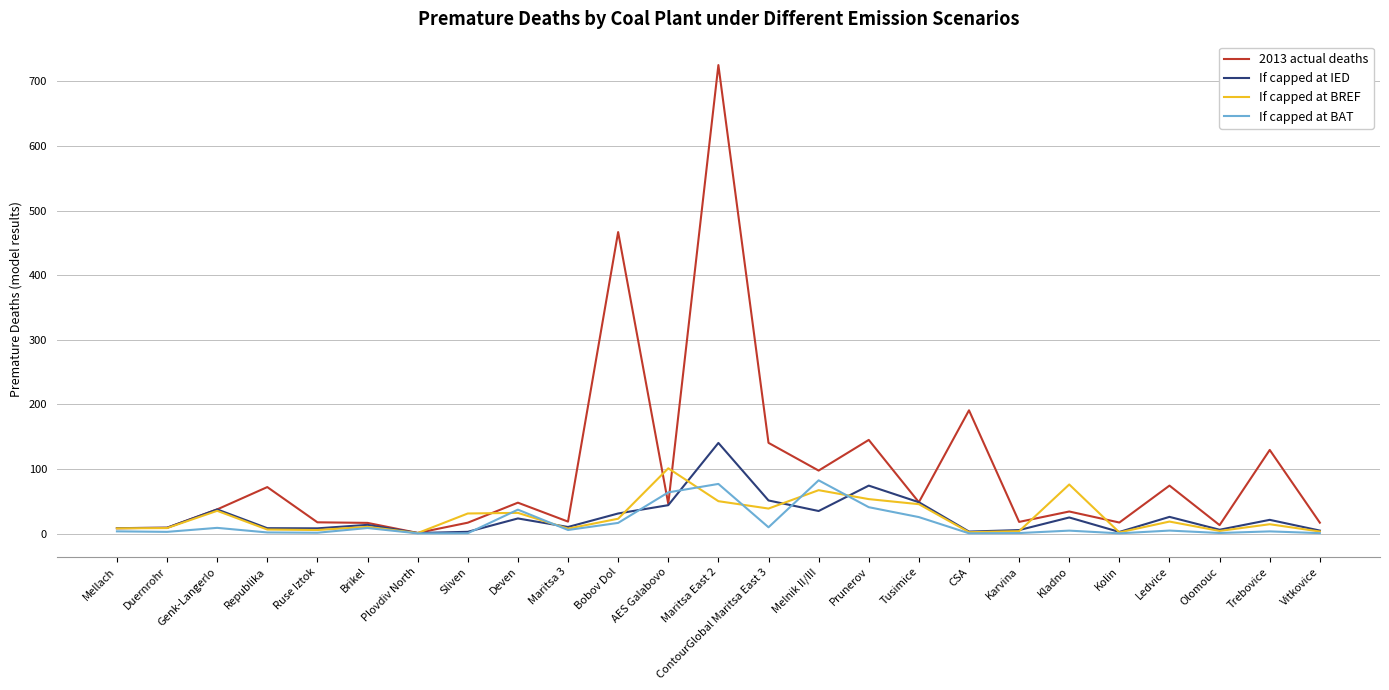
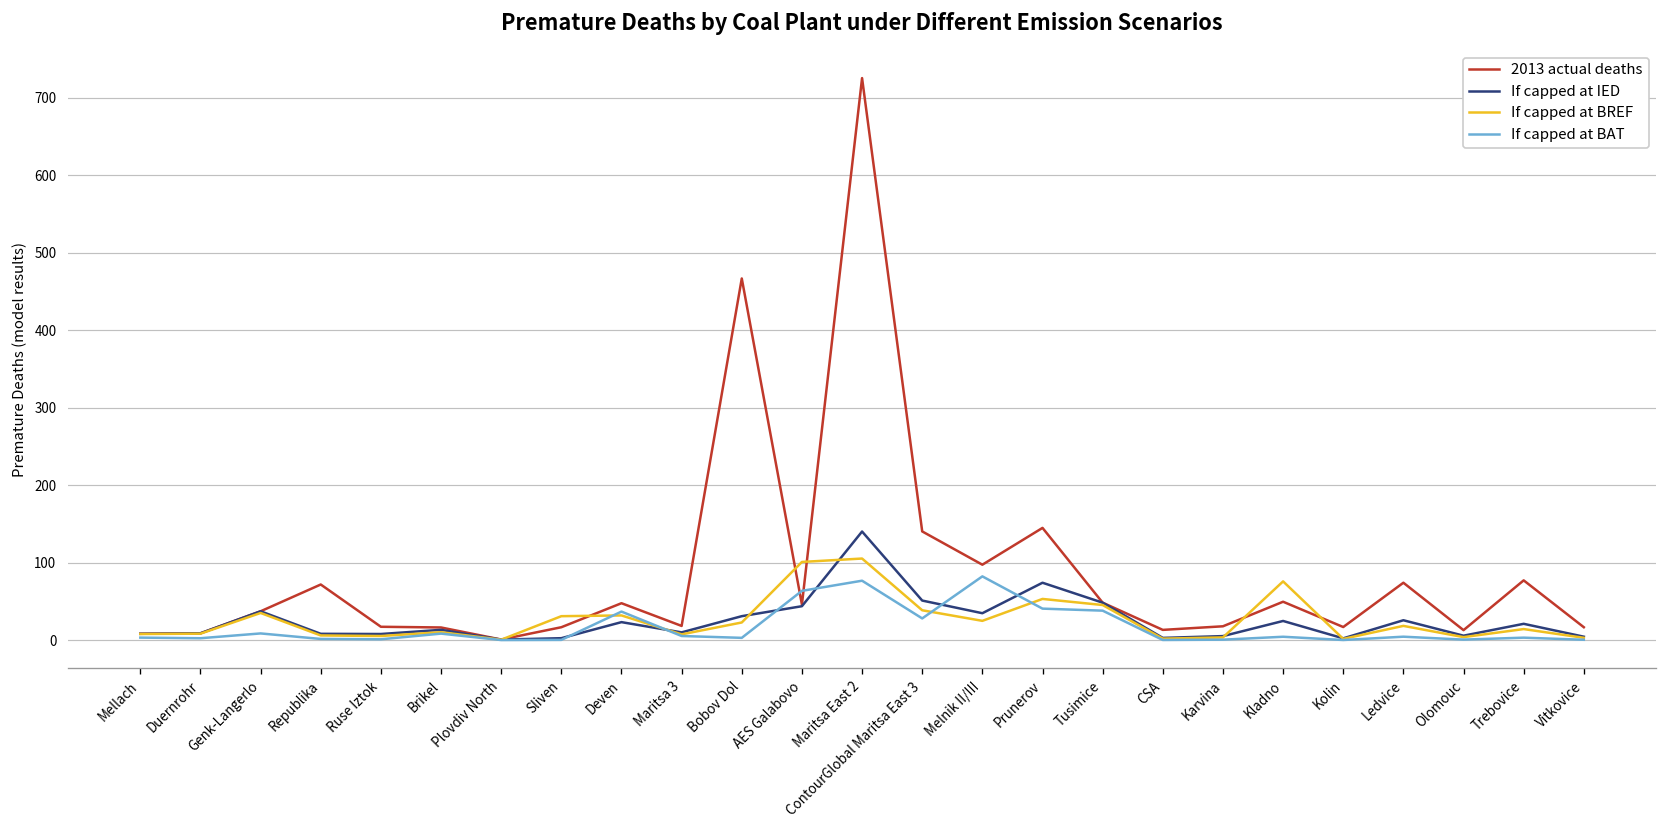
If capped at BAT, Bobov Dol: 20 -> 0
If capped at BREF, Maritsa East 2: 50 -> 110
If capped at BAT, ContourGlobal Maritsa East 3: 10 -> 30
If capped at BREF, Melnik II/III: 70 -> 30
If capped at BAT, Tusimice: 30 -> 40
2013 actual deaths, CSA: 190 -> 10
2013 actual deaths, Kladno: 30 -> 50
2013 actual deaths, Trebovice: 130 -> 80
